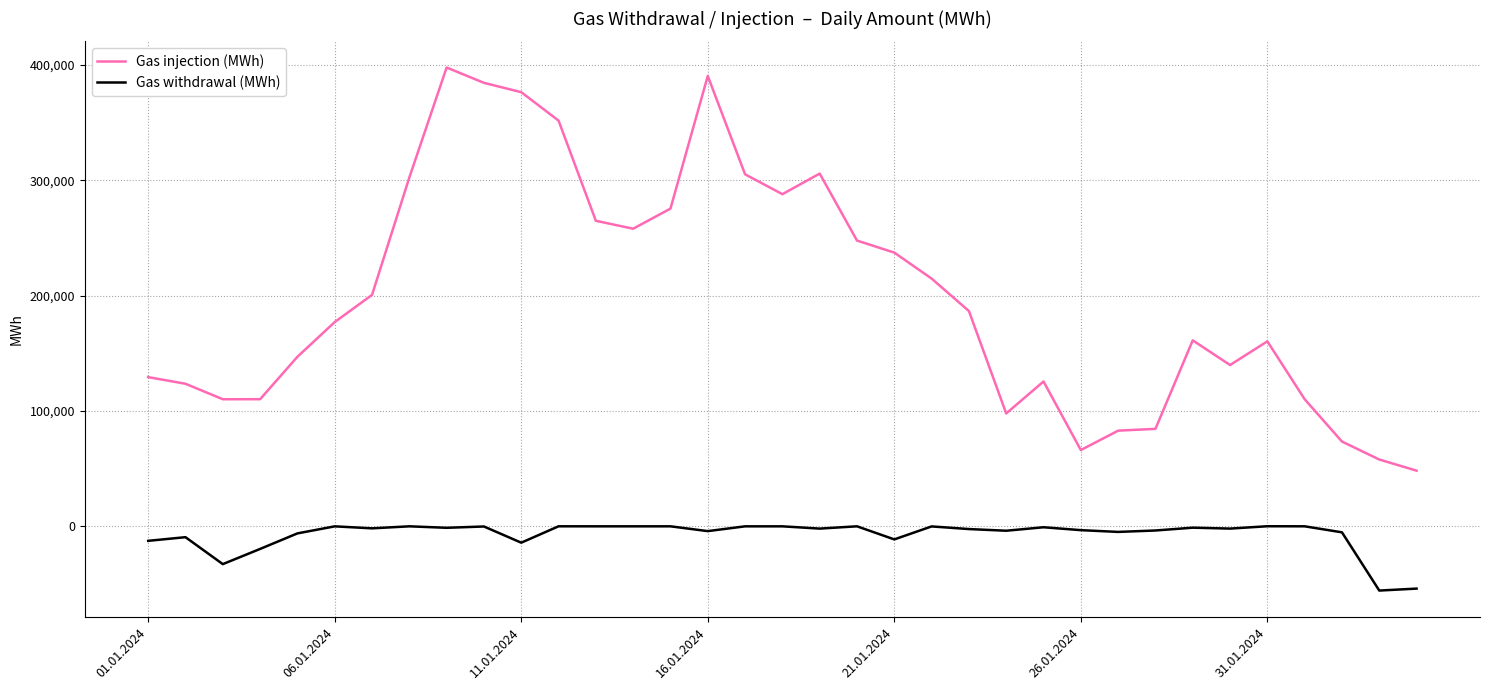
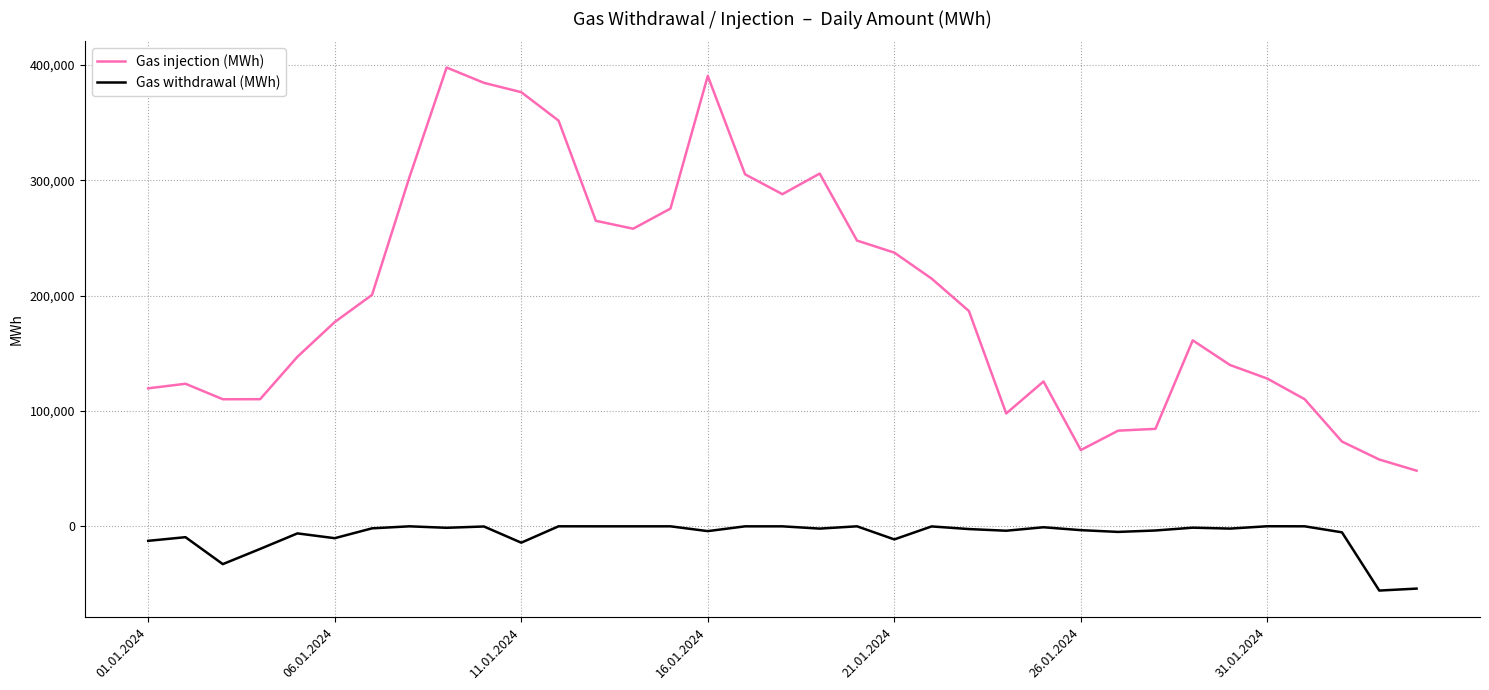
Gas injection (MWh), 01.01.2024: 129,000 -> 120,000
Gas withdrawal (MWh), 06.01.2024: 0 -> -10,000
Gas injection (MWh), 31.01.2024: 160,000 -> 128,000
